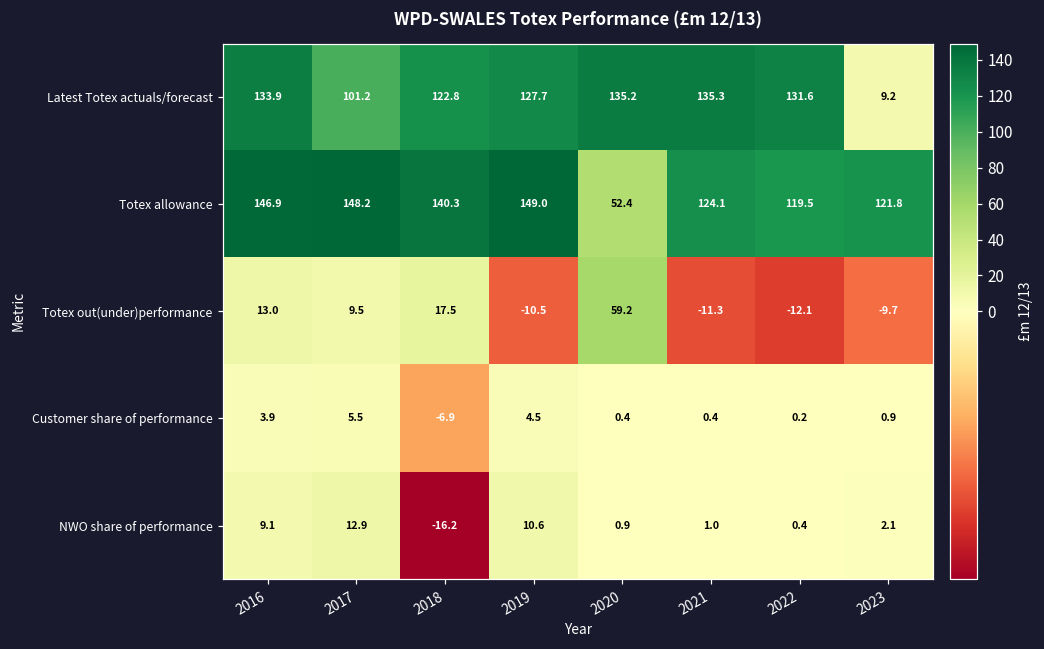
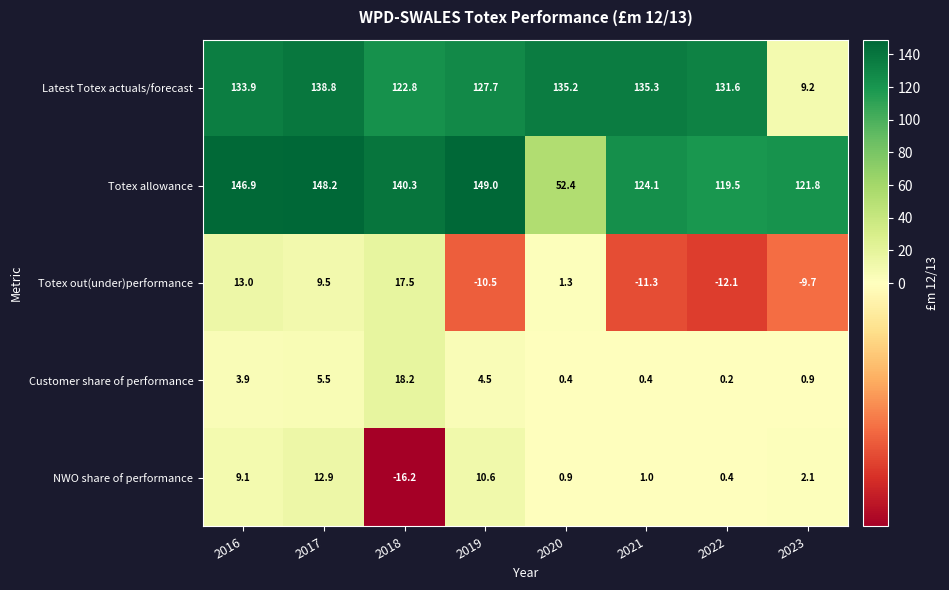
Latest Totex actuals/forecast, 2017: 101.2 -> 138.8
Totex out(under)performance, 2020: 59.2 -> 1.3
Customer share of performance, 2018: -6.9 -> 18.2
